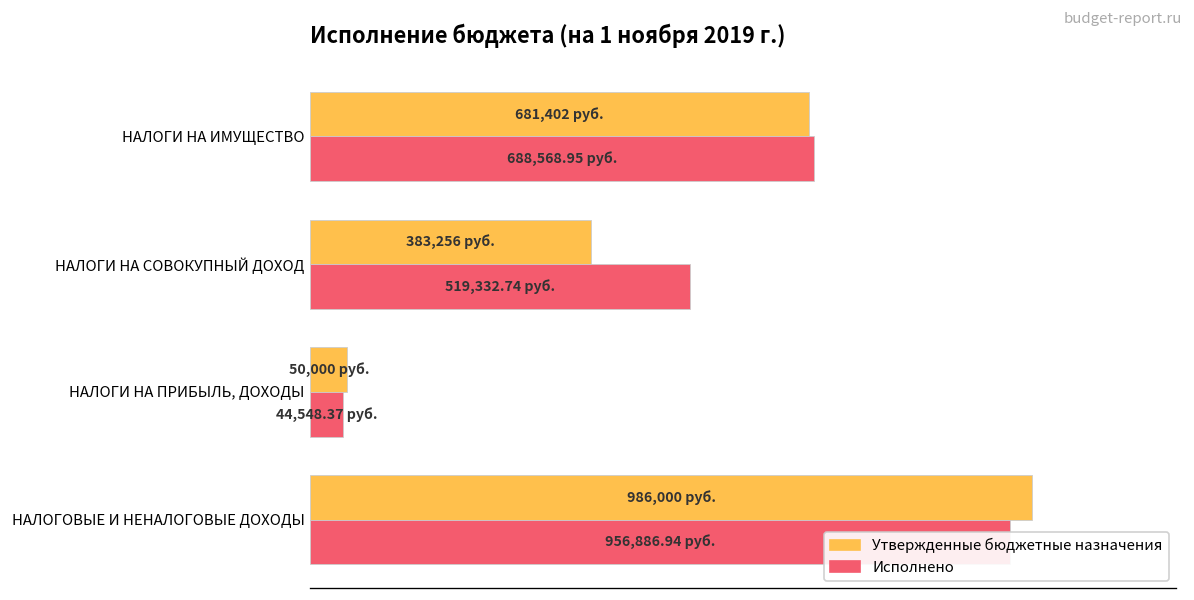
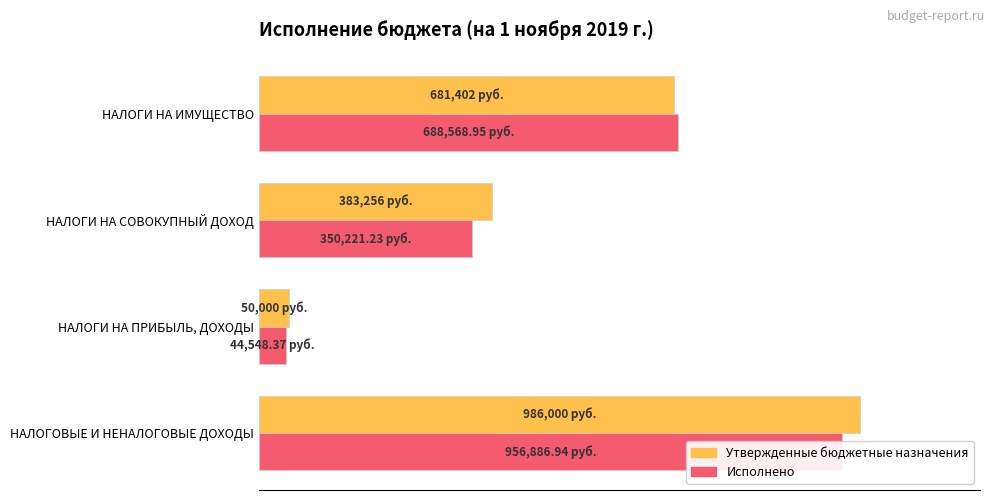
Исполнено, НАЛОГИ НА СОВОКУПНЫЙ ДОХОД: 519,332.74 -> 350,221.23
